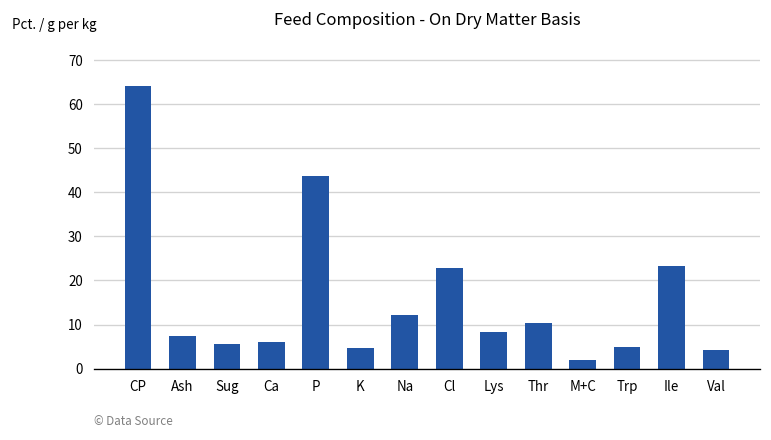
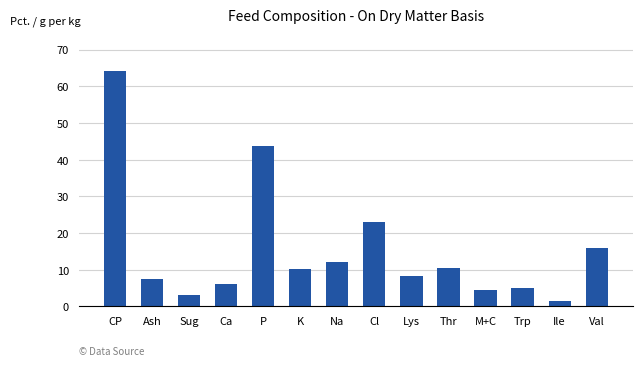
Sug: 6 -> 3
K: 5 -> 10
M+C: 2 -> 4
Ile: 23 -> 2
Val: 4 -> 16
